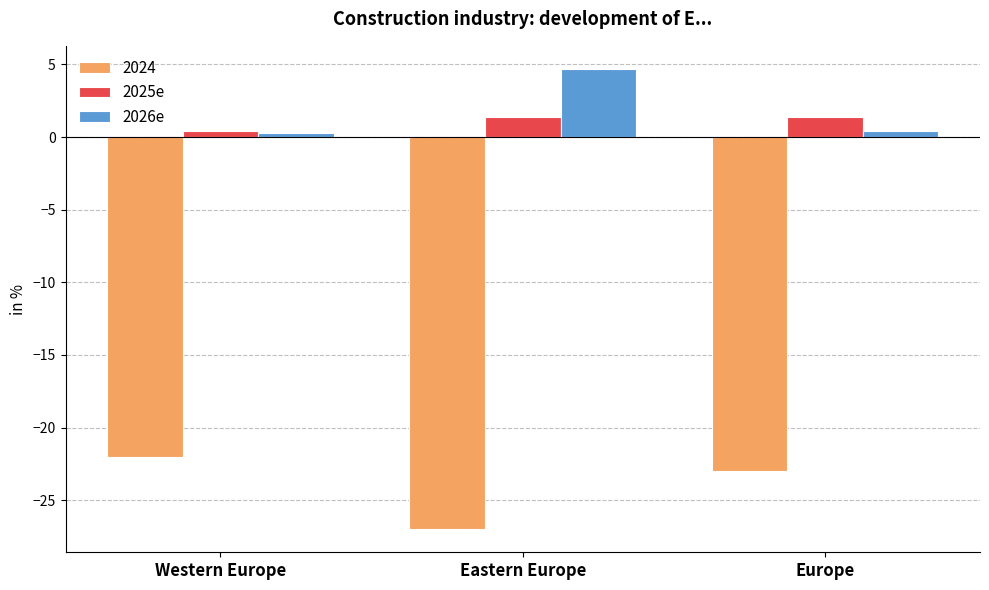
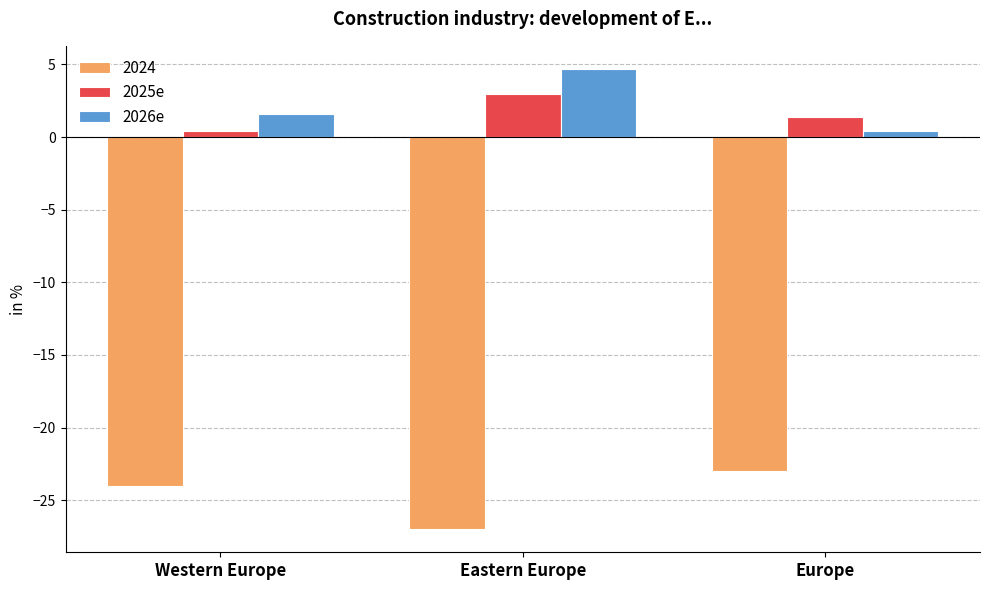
2024, Western Europe: -22 -> -24
2026e, Western Europe: 0.3 -> 1.6
2025e, Eastern Europe: 1.4 -> 3.0
